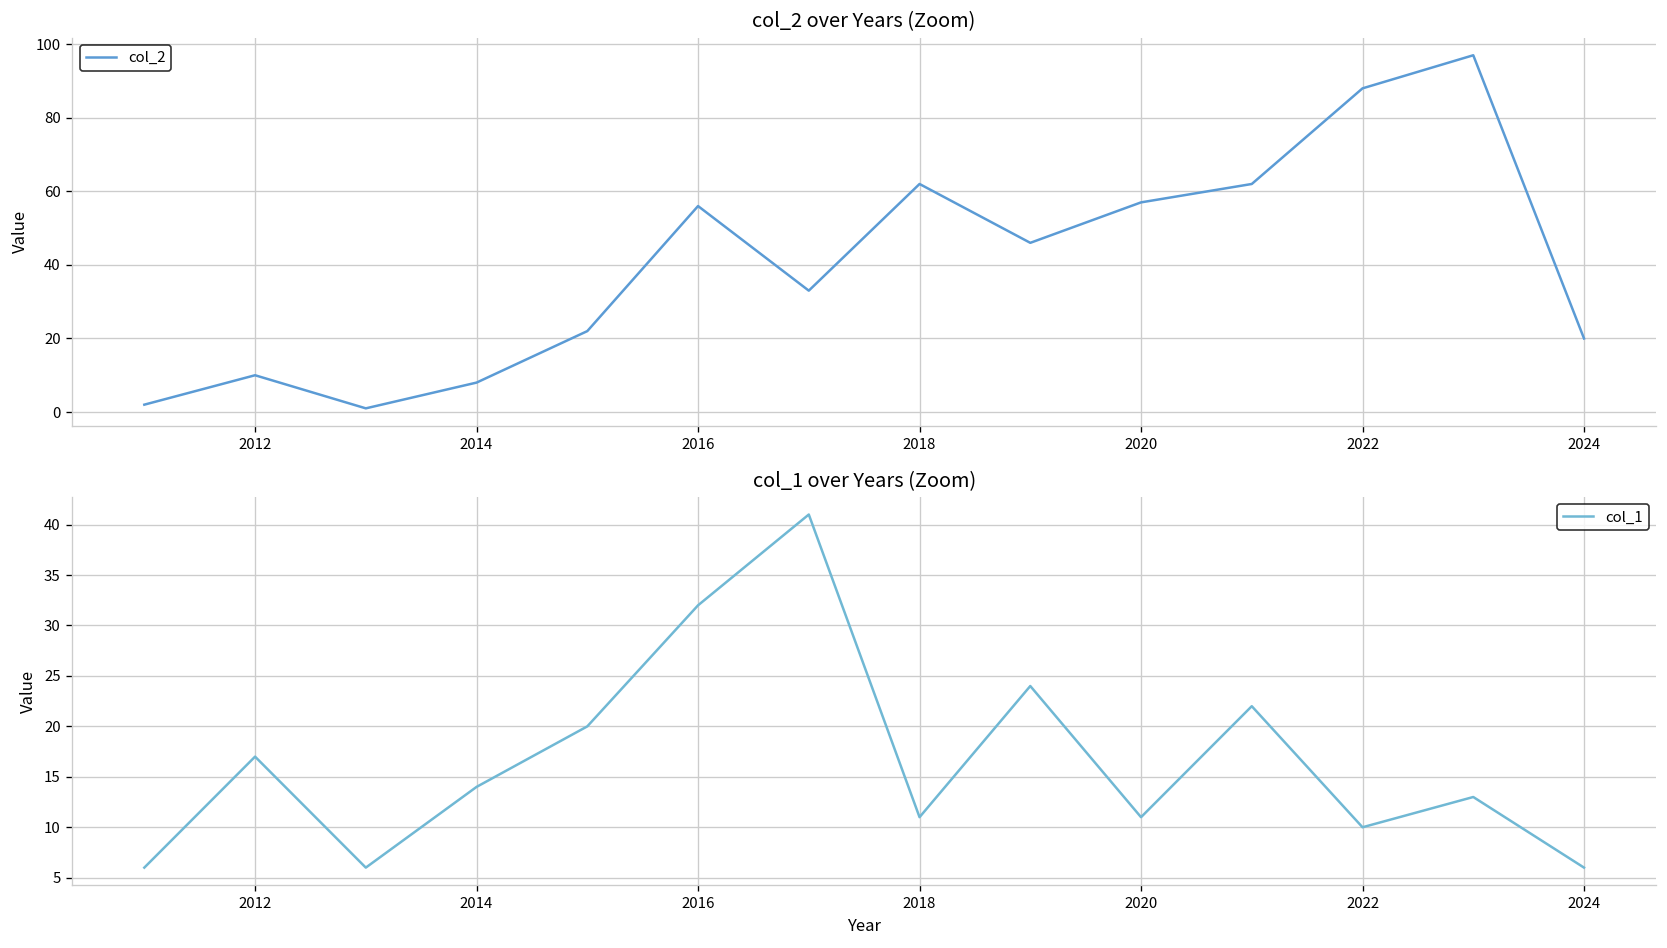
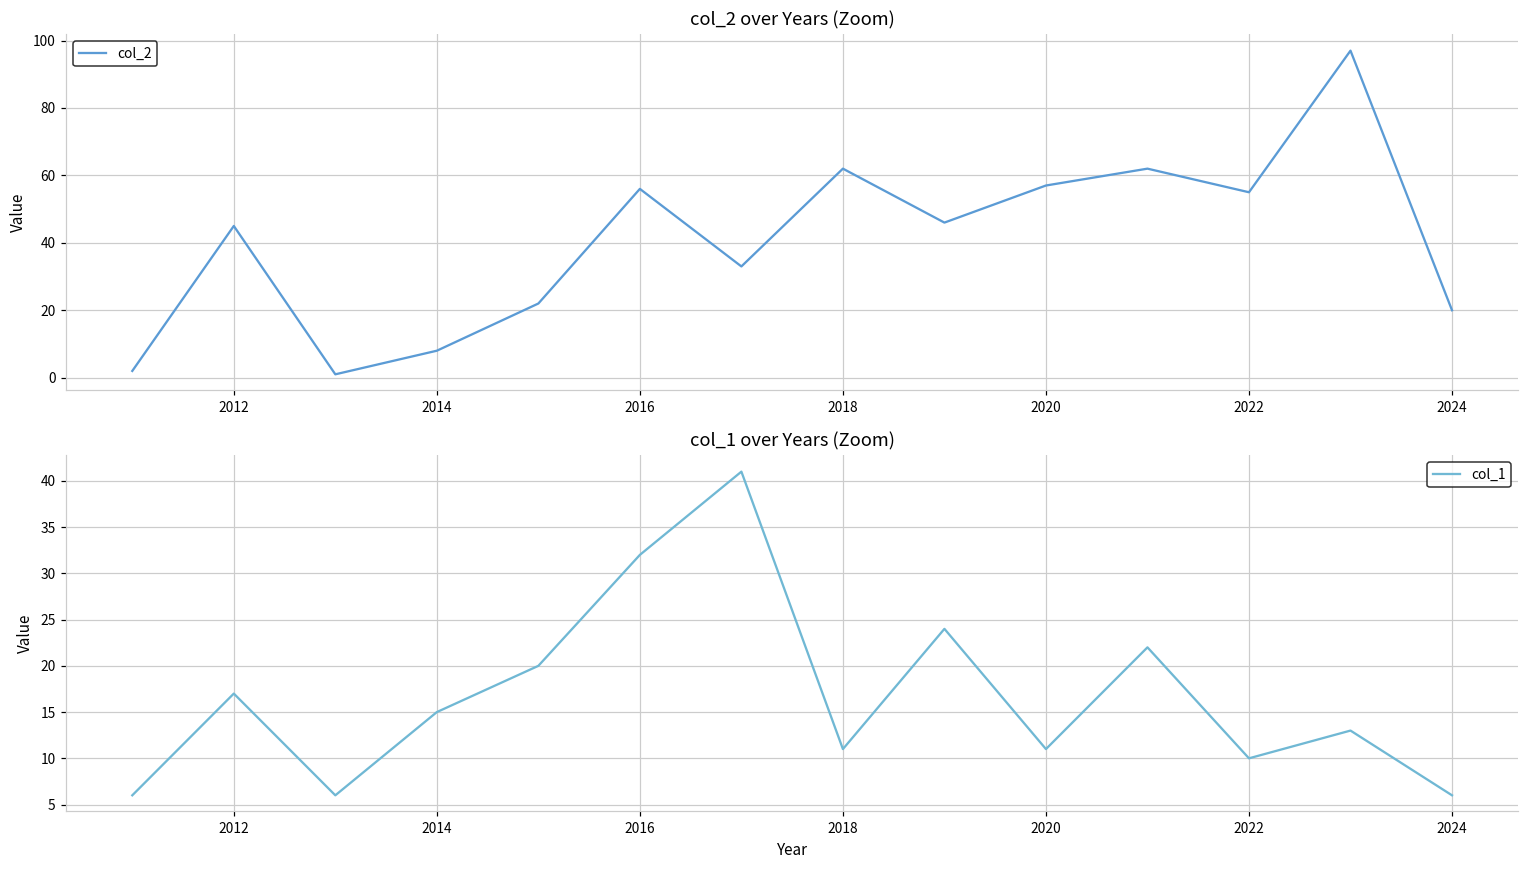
col_2 over Years (Zoom), 2012: 10 -> 45
col_2 over Years (Zoom), 2022: 88 -> 55
col_1 over Years (Zoom), 2014: 14 -> 15
